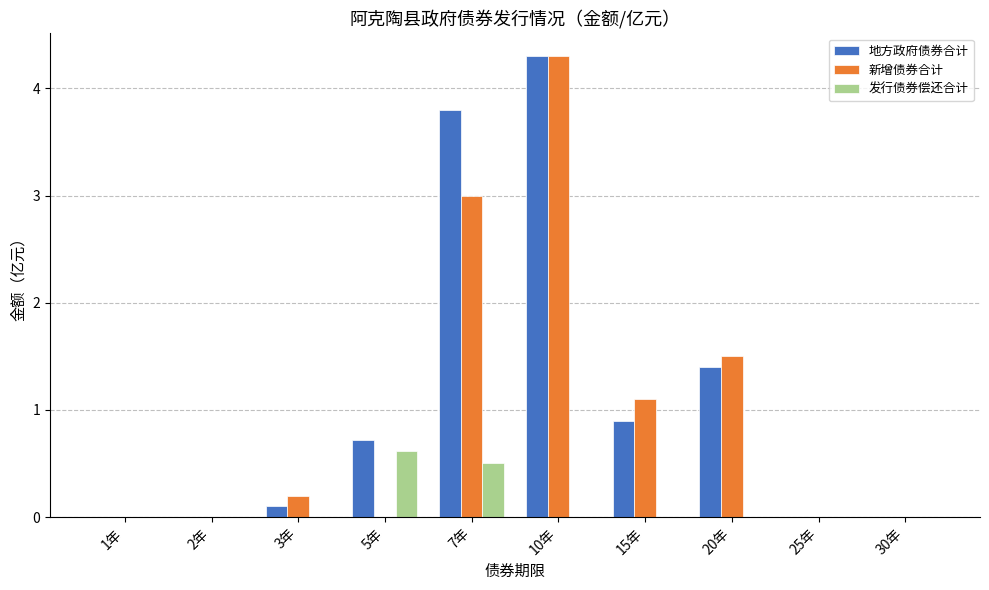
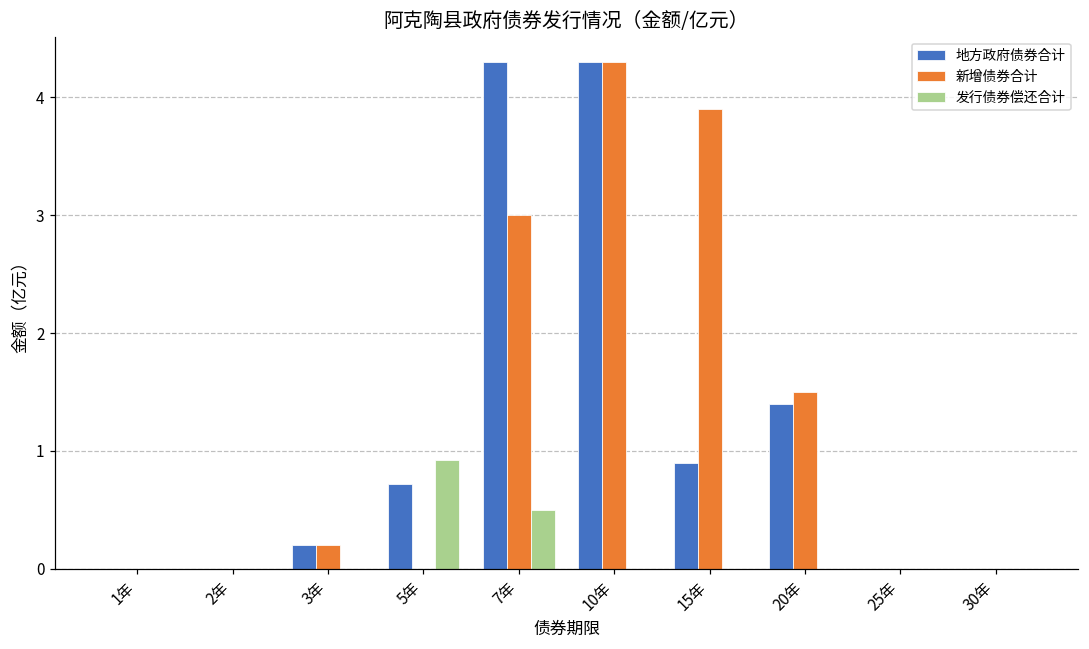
地方政府债券合计, 3年: 0.1 -> 0.2
发行债券偿还合计, 5年: 0.62 -> 0.92
地方政府债券合计, 7年: 3.8 -> 4.3
新增债券合计, 15年: 1.1 -> 3.9
